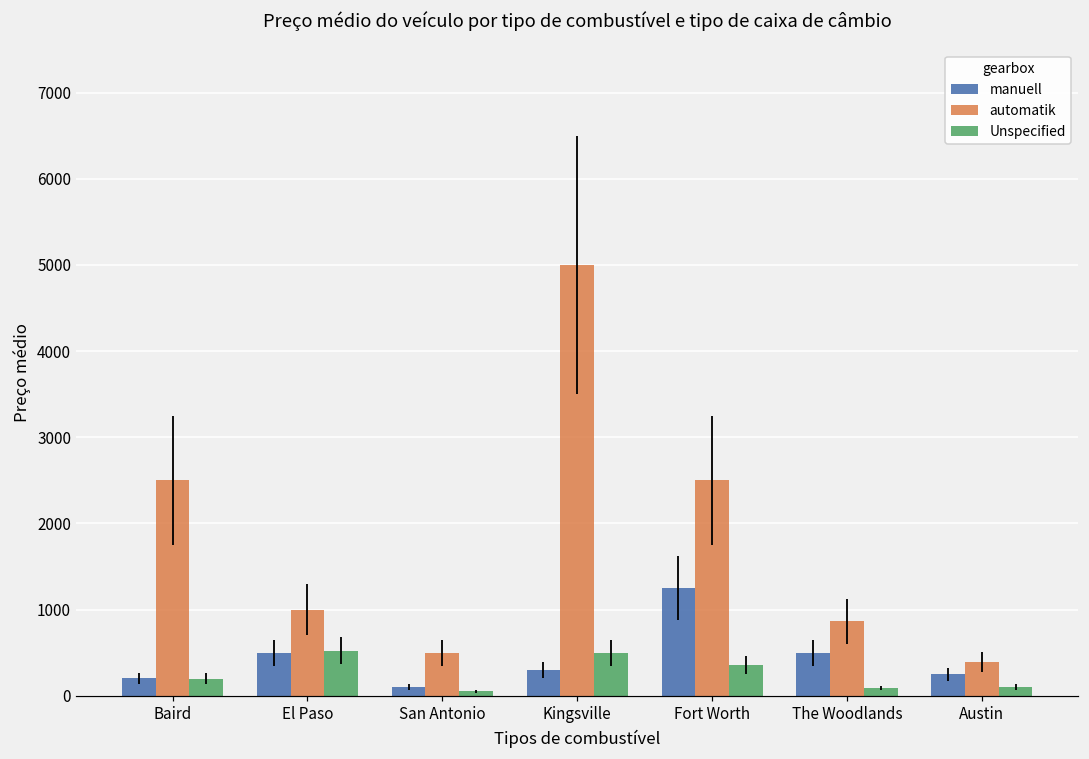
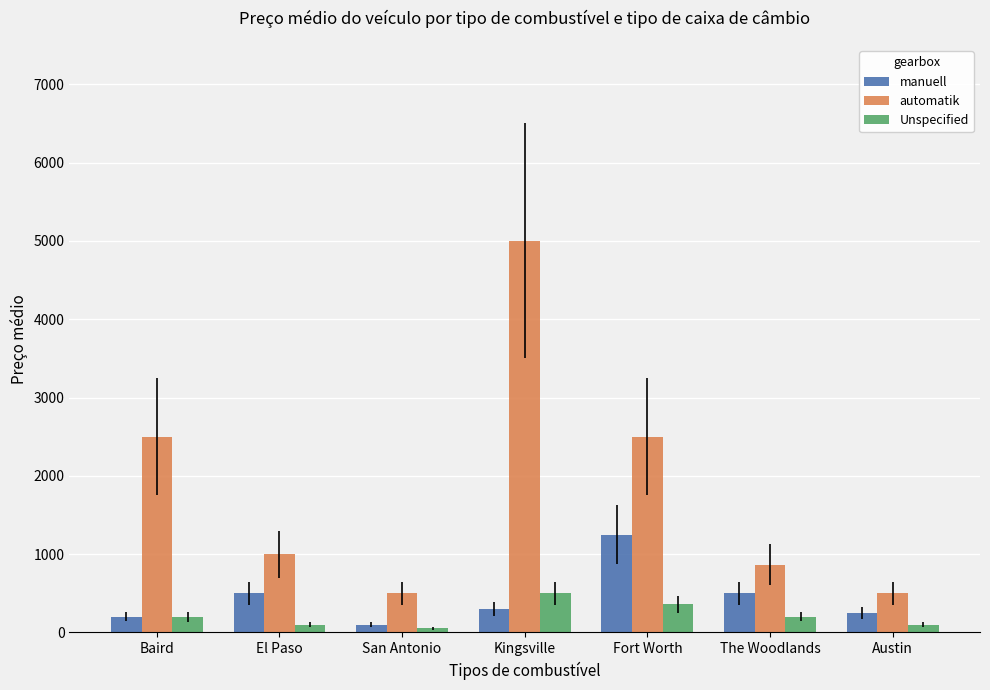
Unspecified, El Paso: 500 -> 100
Unspecified, The Woodlands: 100 -> 200
automatik, Austin: 400 -> 500
